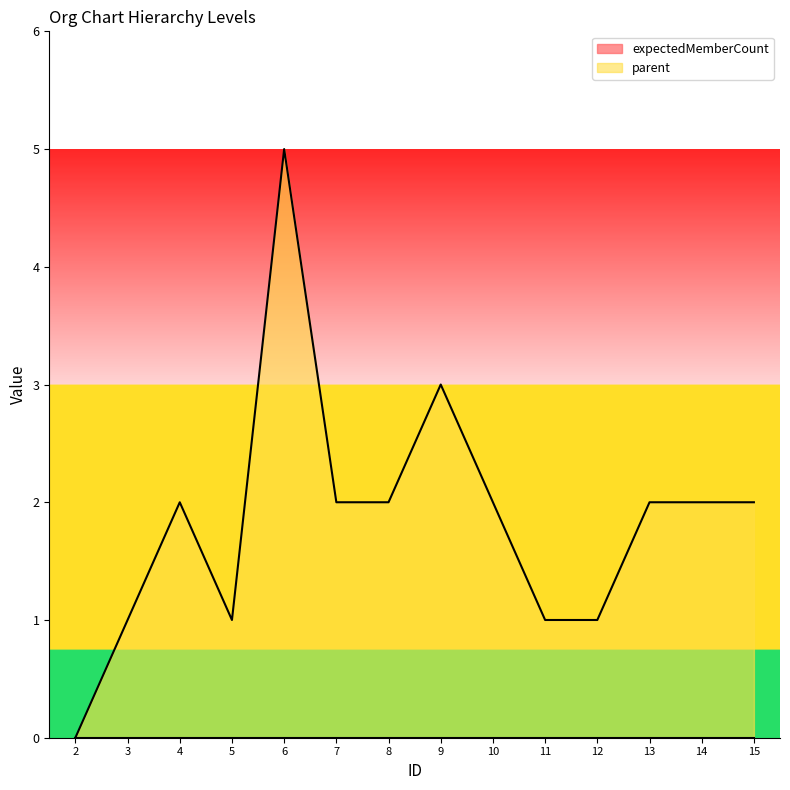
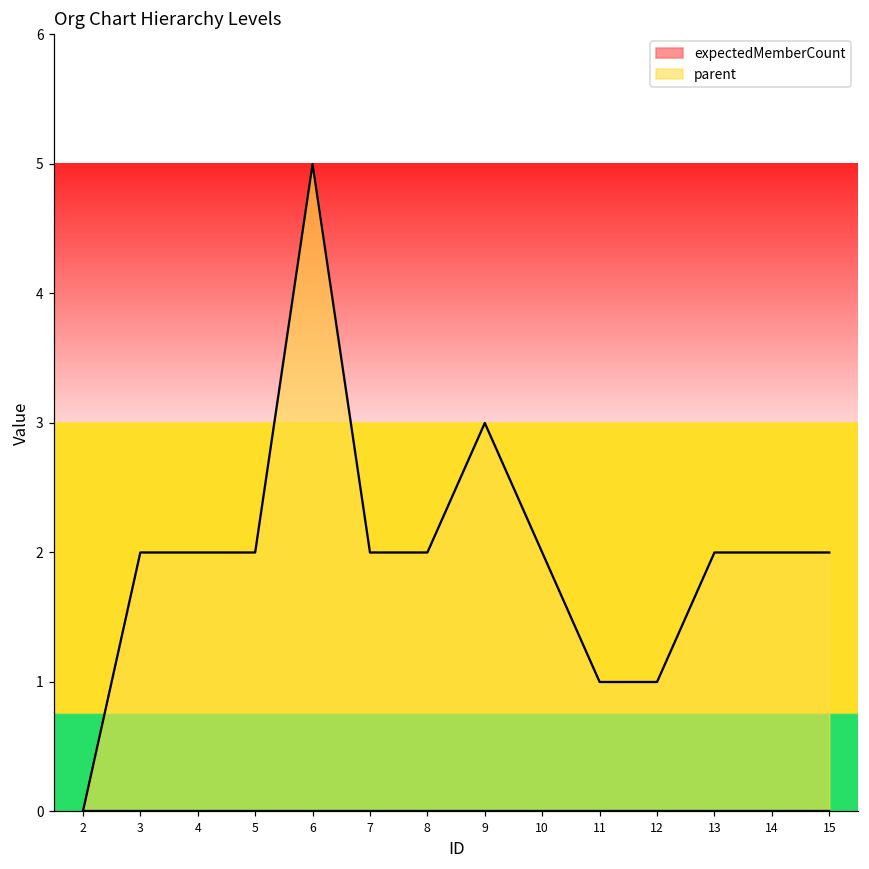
parent, 3: 1 -> 2
parent, 5: 1 -> 2
